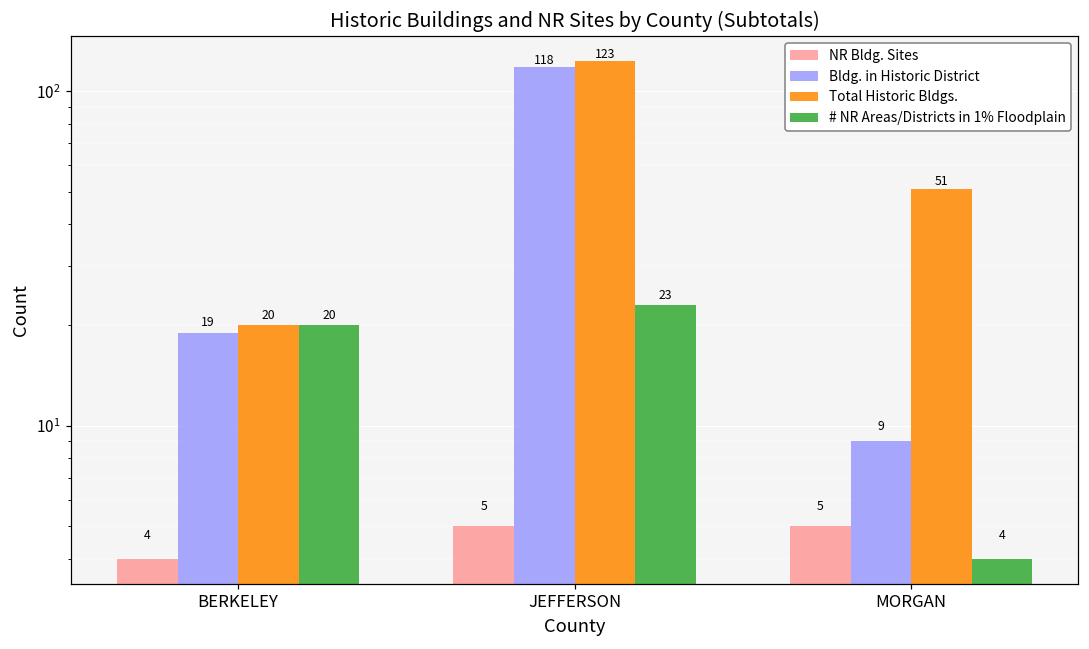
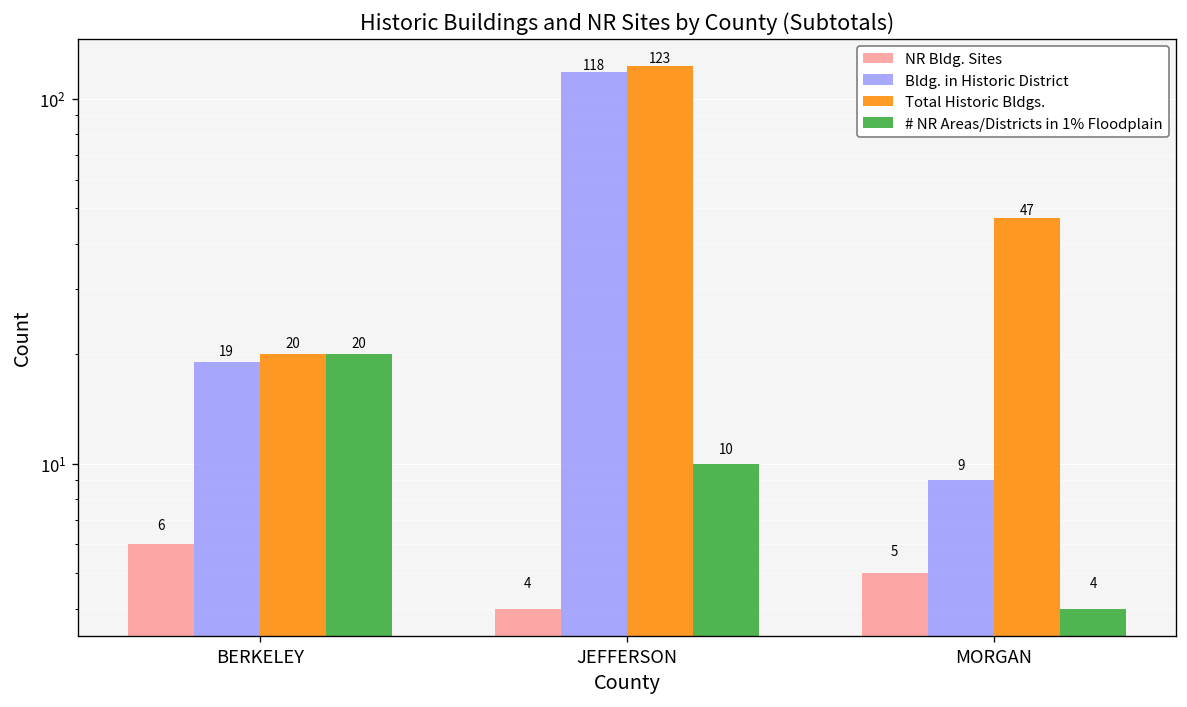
NR Bldg. Sites, BERKELEY: 4 -> 6
NR Bldg. Sites, JEFFERSON: 5 -> 4
# NR Areas/Districts in 1% Floodplain, JEFFERSON: 23 -> 10
Total Historic Bldgs., MORGAN: 51 -> 47
